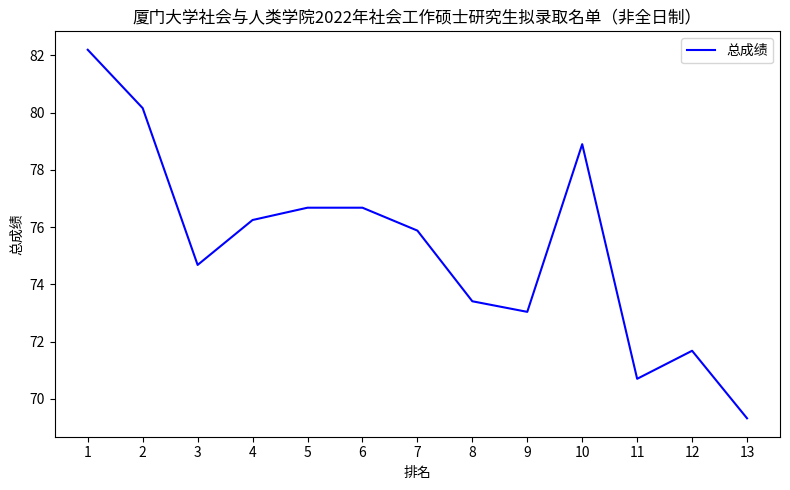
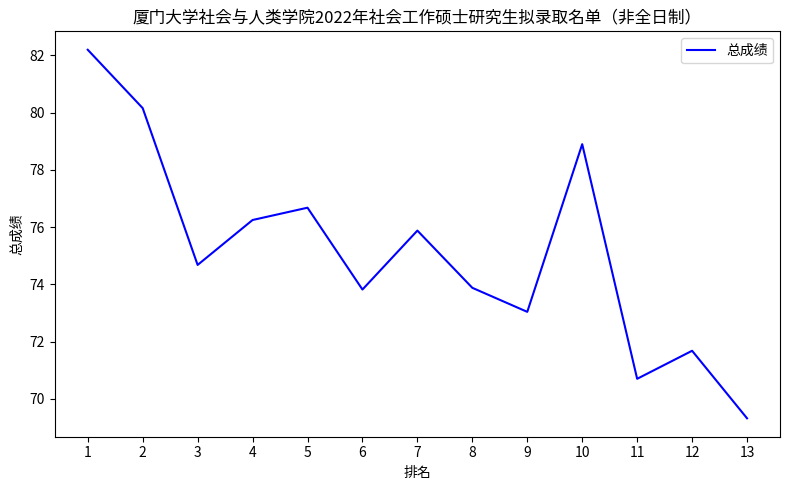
6: 76.7 -> 73.8
8: 73.4 -> 73.9
